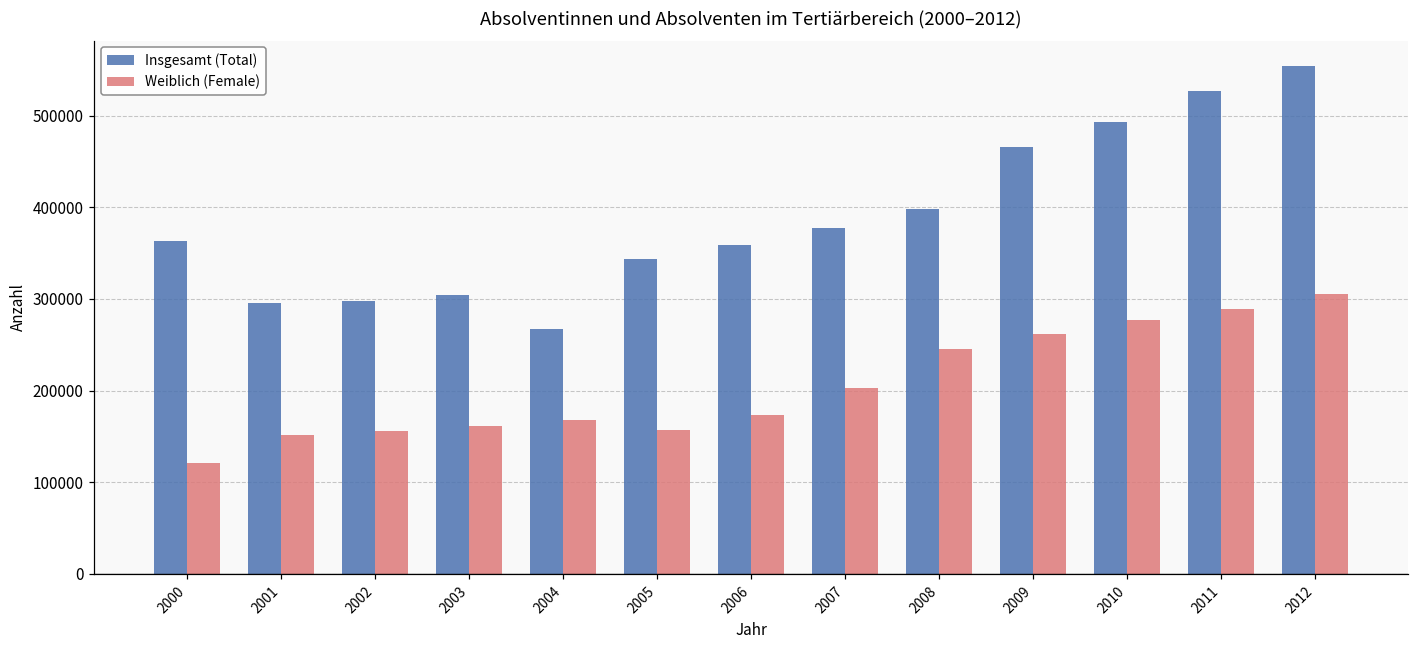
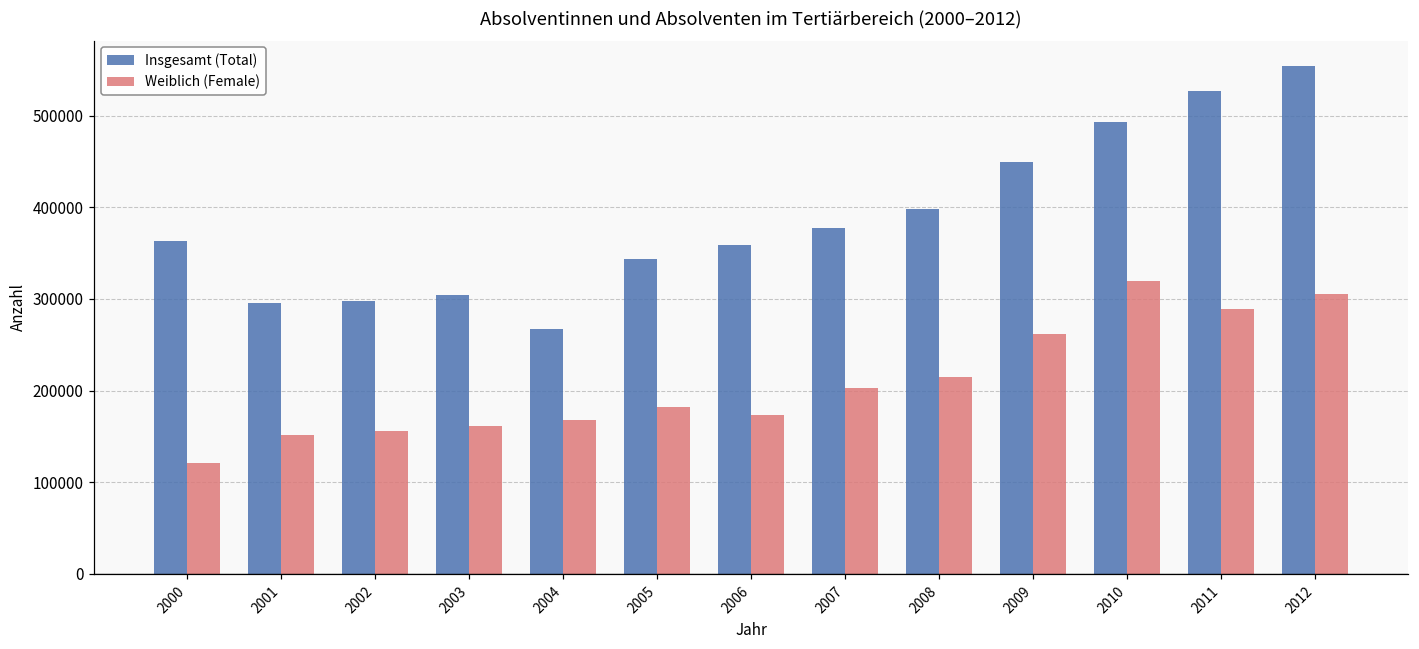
Weiblich (Female), 2005: 160000 -> 180000
Weiblich (Female), 2008: 250000 -> 210000
Insgesamt (Total), 2009: 470000 -> 450000
Weiblich (Female), 2010: 280000 -> 320000
